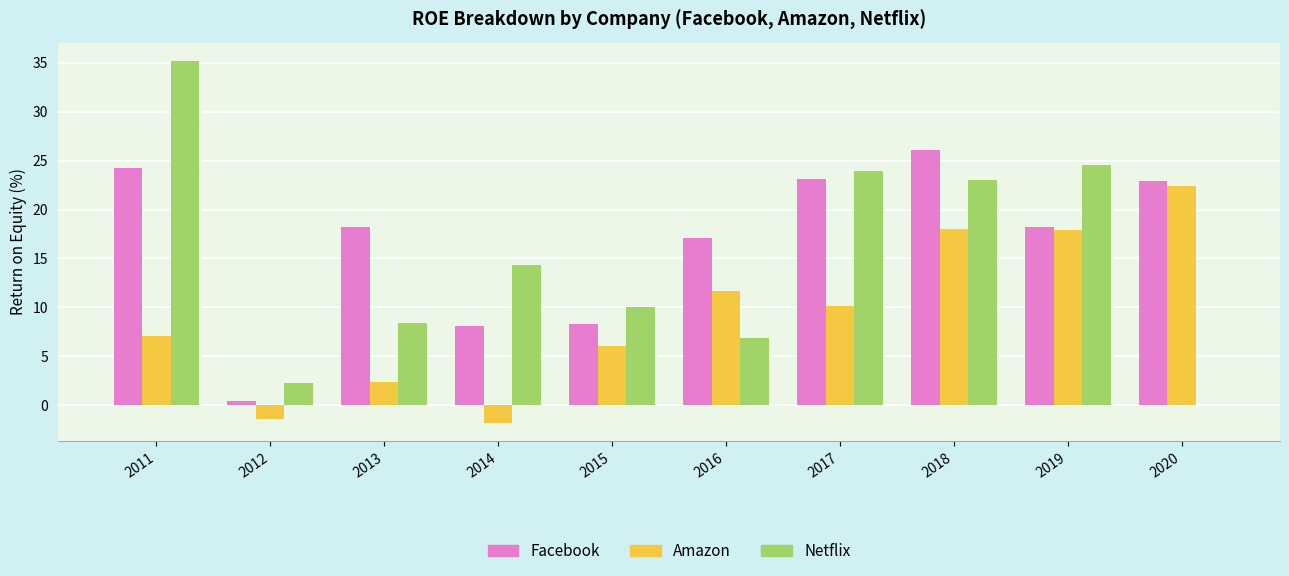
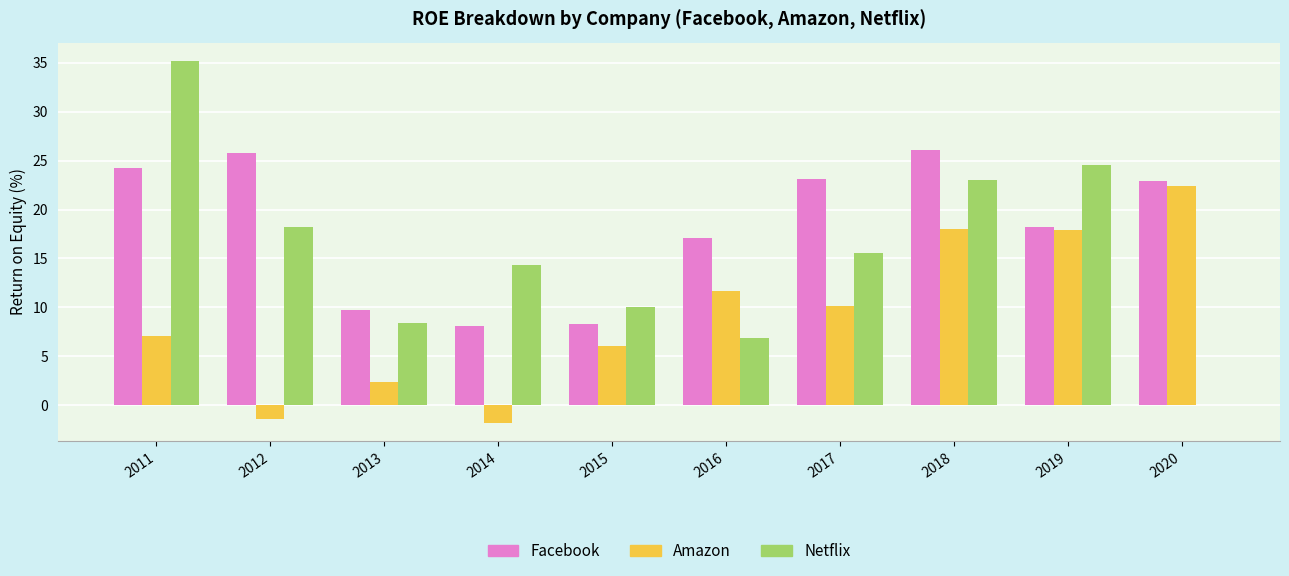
Facebook, 2012: 0 -> 26
Netflix, 2012: 2 -> 18
Facebook, 2013: 18 -> 10
Netflix, 2017: 24 -> 16
